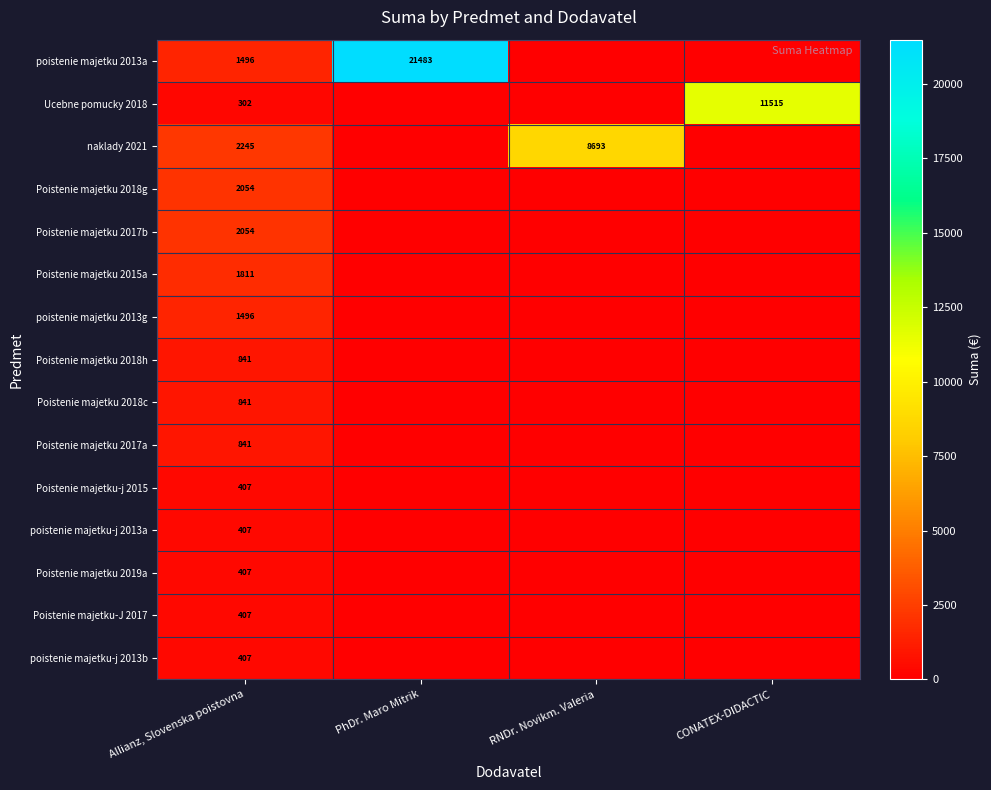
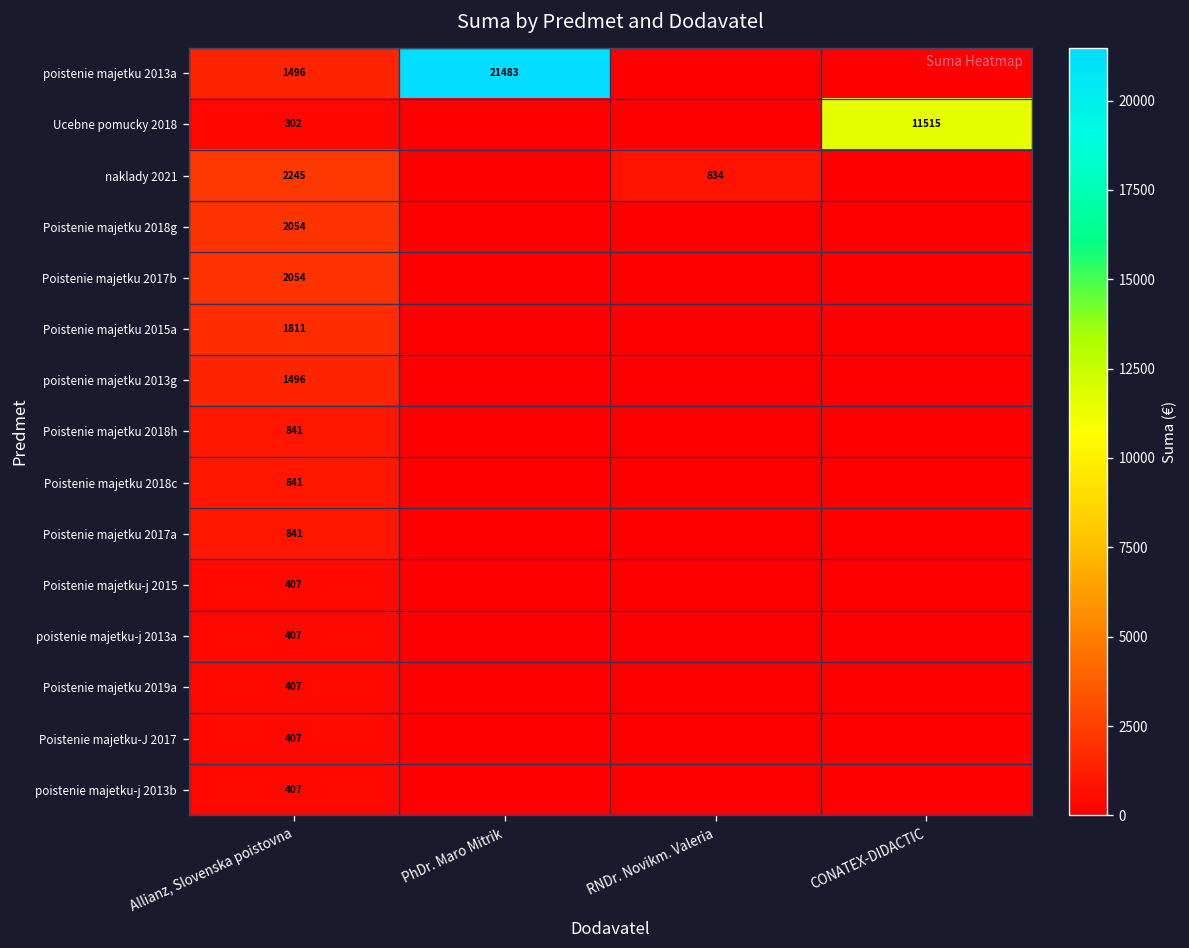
naklady 2021, RNDr. Novikm. Valeria: 8693 -> 834
